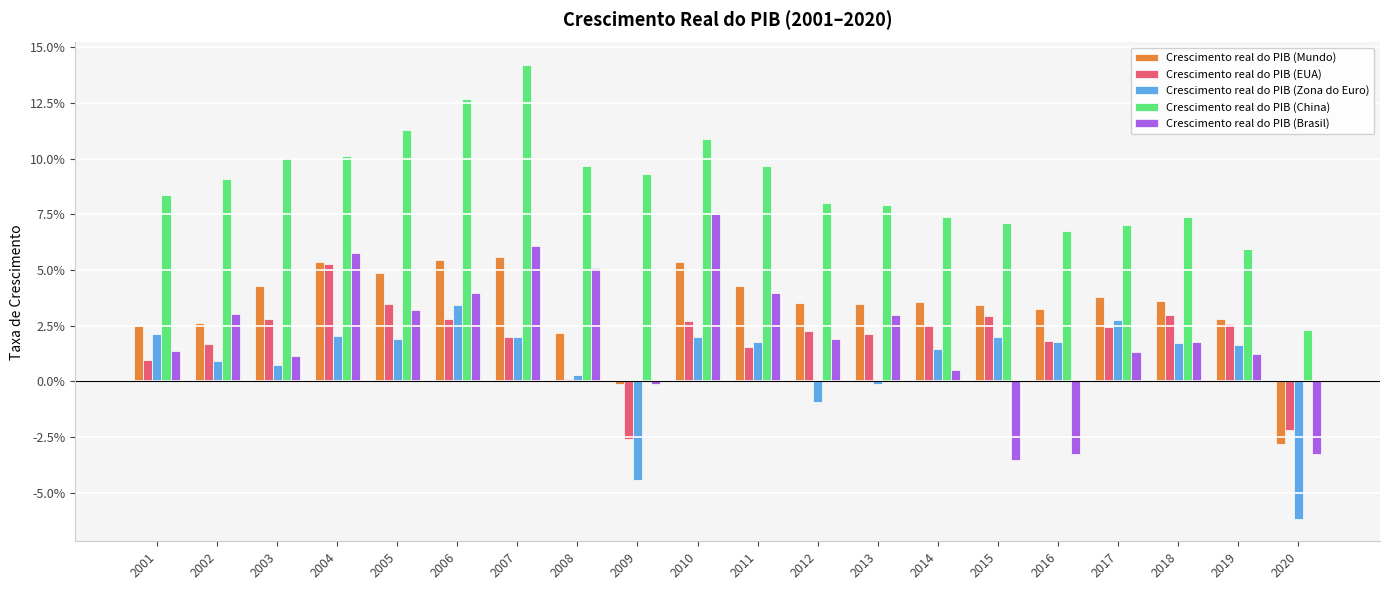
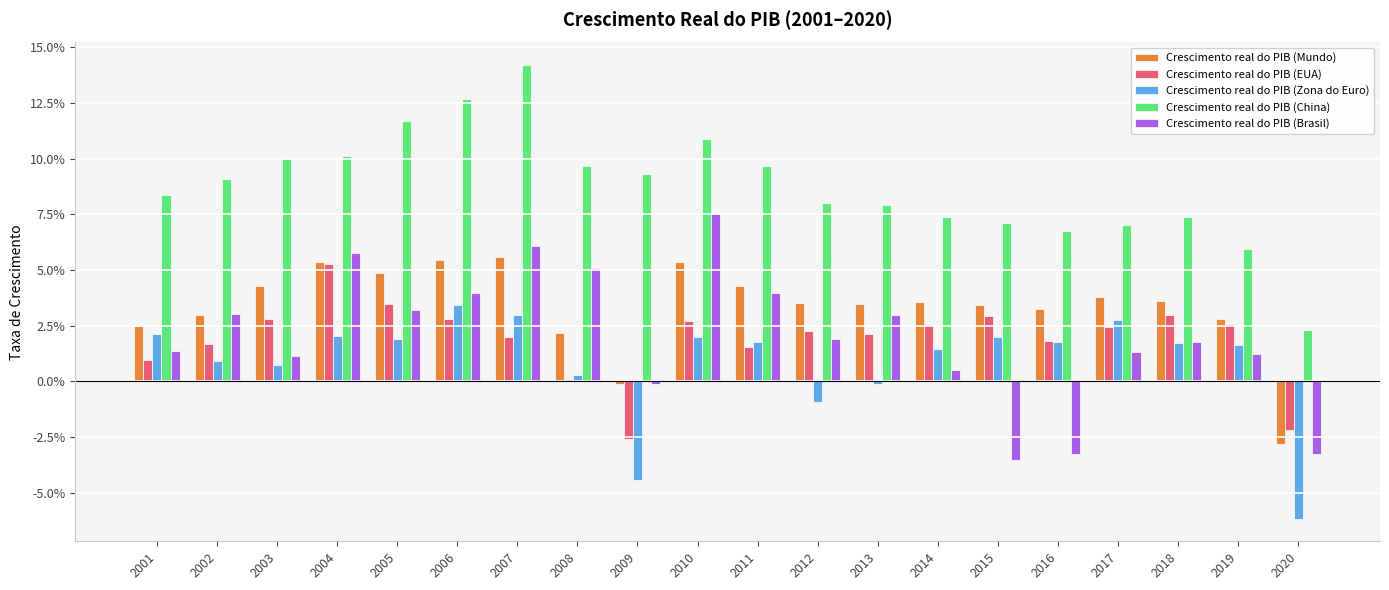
Crescimento real do PIB (Mundo), 2002: 2.6% -> 3.0%
Crescimento real do PIB (China), 2005: 11.3% -> 11.7%
Crescimento real do PIB (Zona do Euro), 2007: 2.0% -> 3.0%
